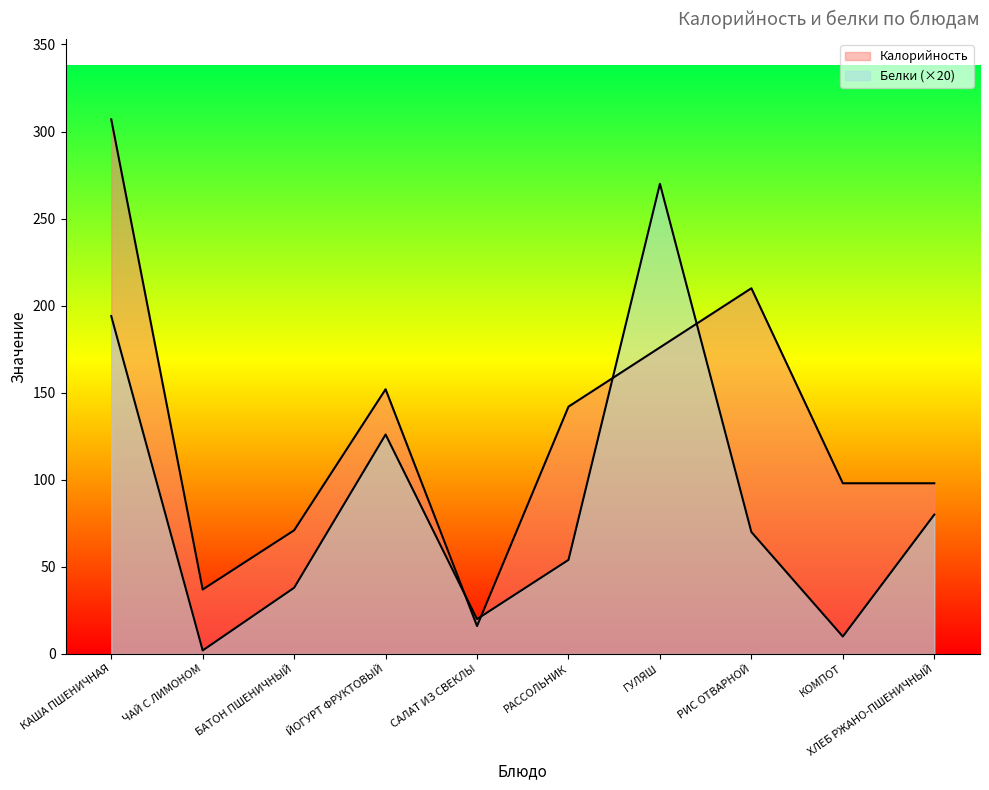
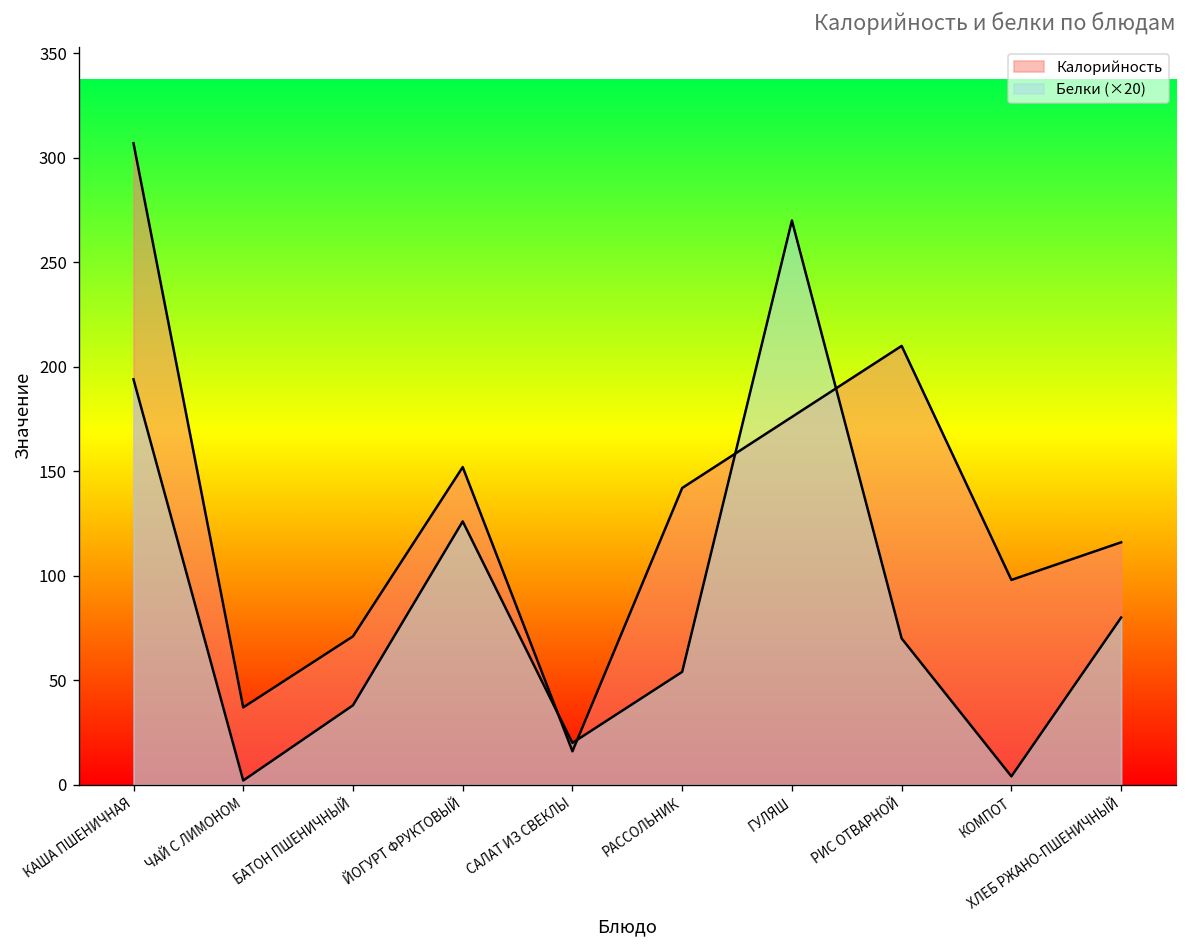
Белки (×20), КОМПОТ: 10 -> 4
Калорийность, ХЛЕБ РЖАНО-ПШЕНИЧНЫЙ: 98 -> 116
